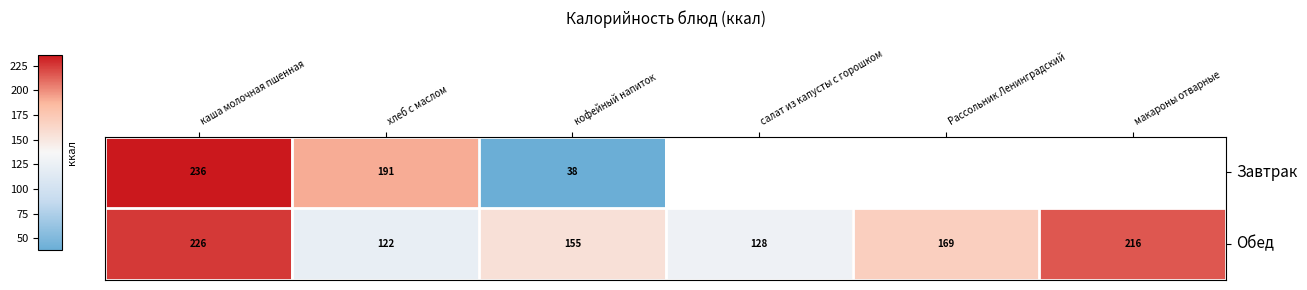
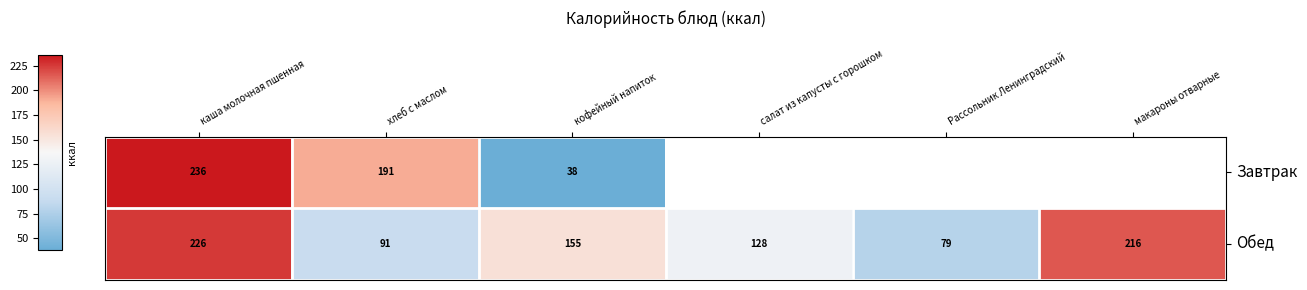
Обед, хлеб с маслом: 122 -> 91
Обед, Рассольник Ленинградский: 169 -> 79
